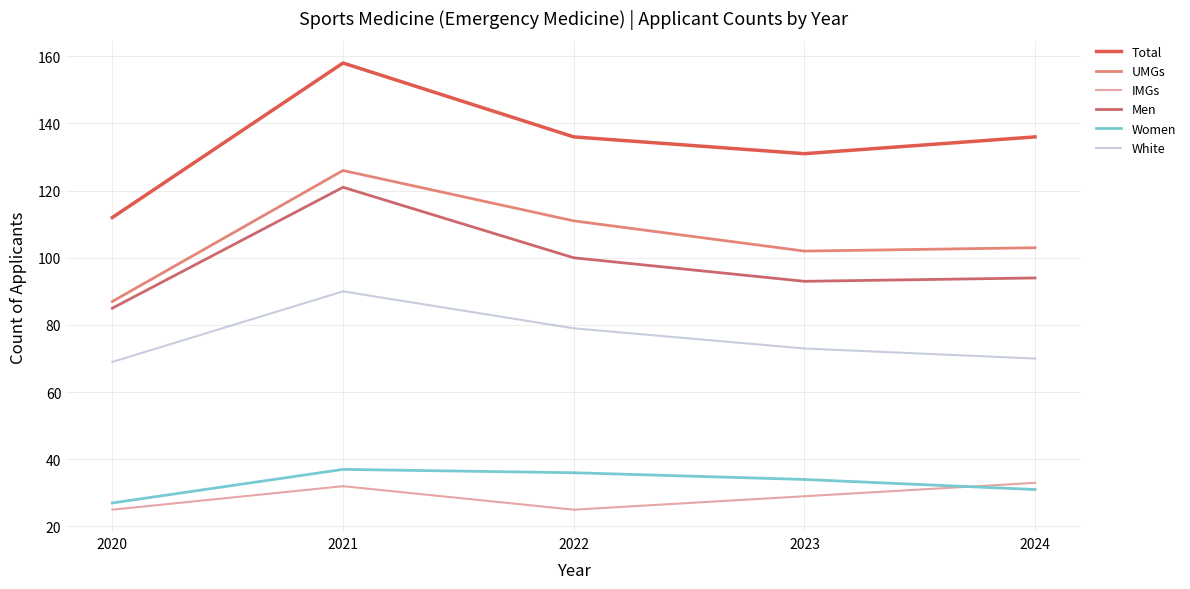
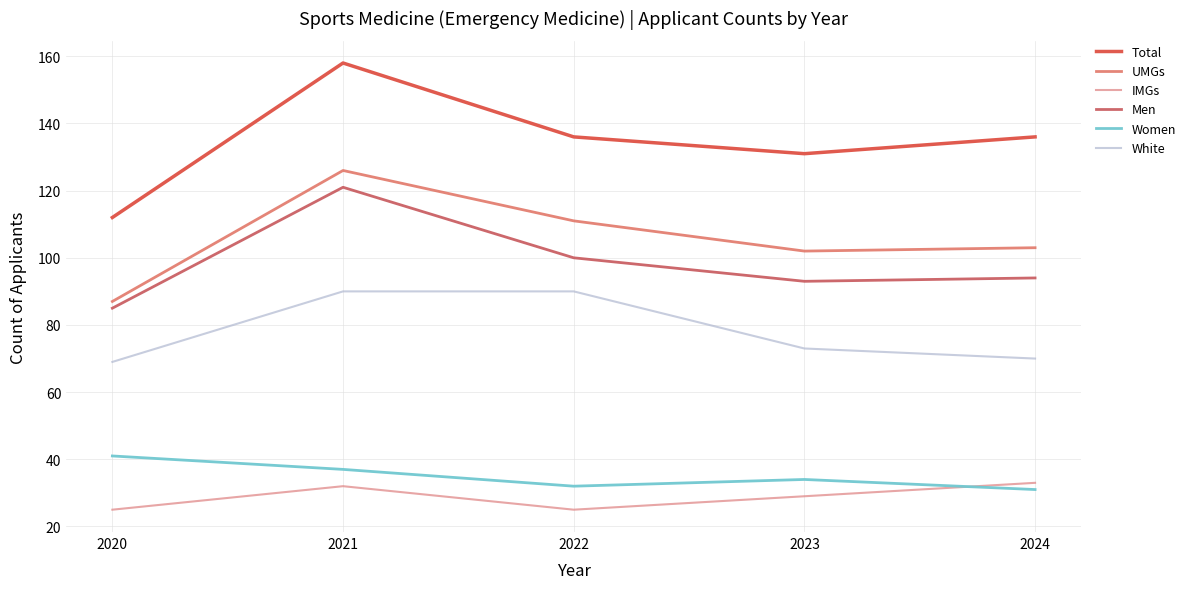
Women, 2020: 27 -> 41
Women, 2022: 36 -> 32
White, 2022: 79 -> 90
